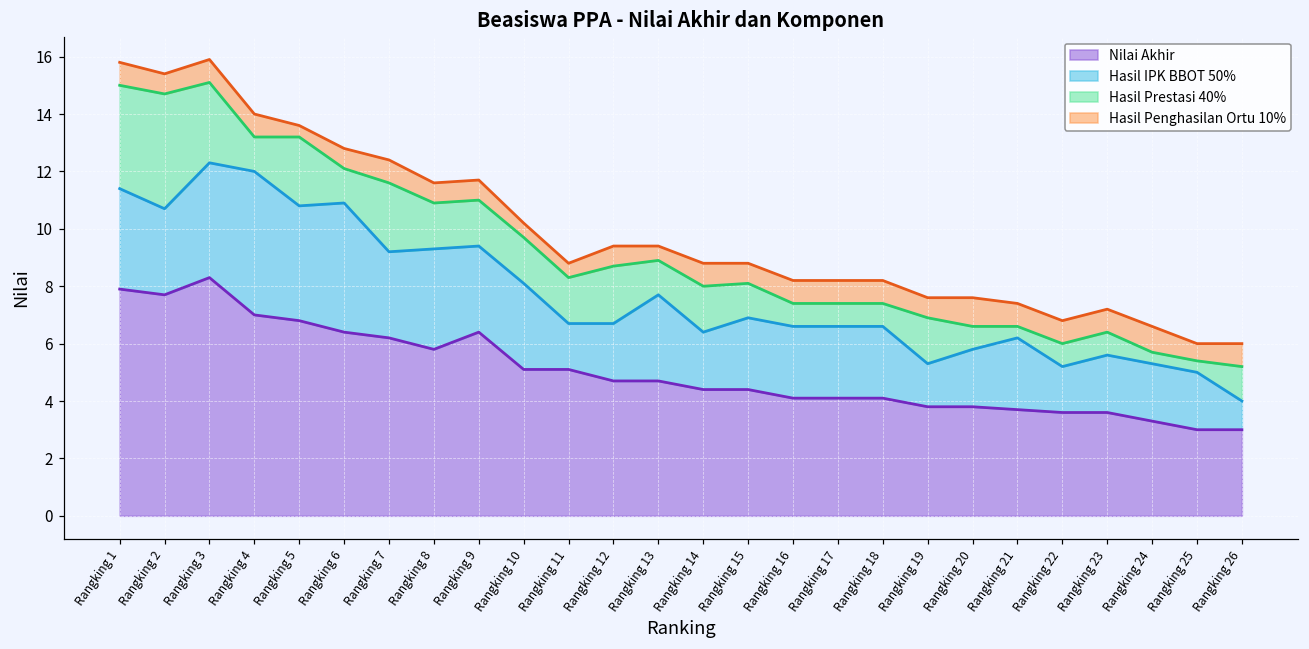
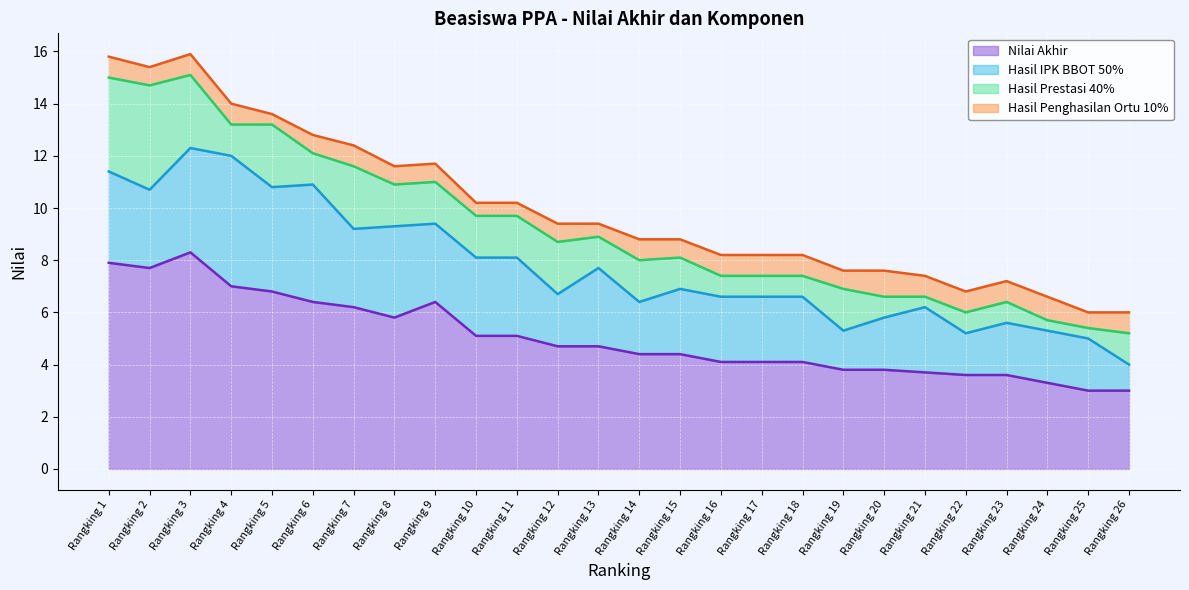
Hasil IPK BBOT 50%, Rangking 11: 1.6 -> 3.0
